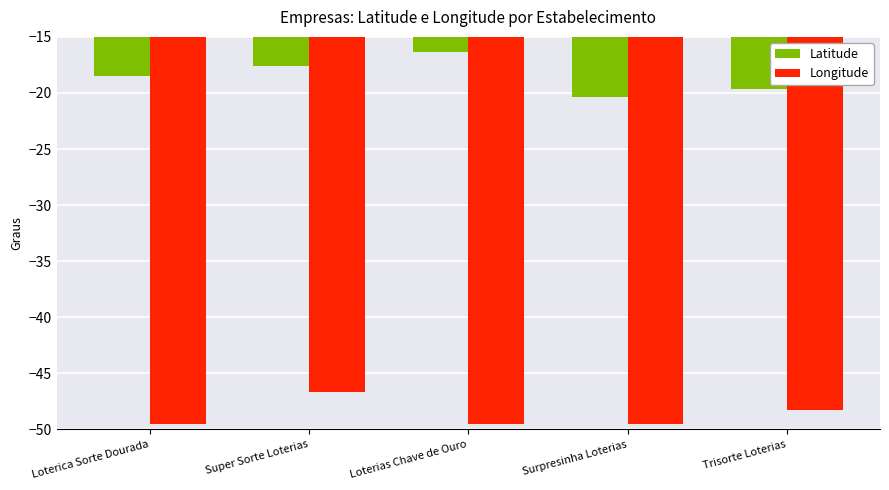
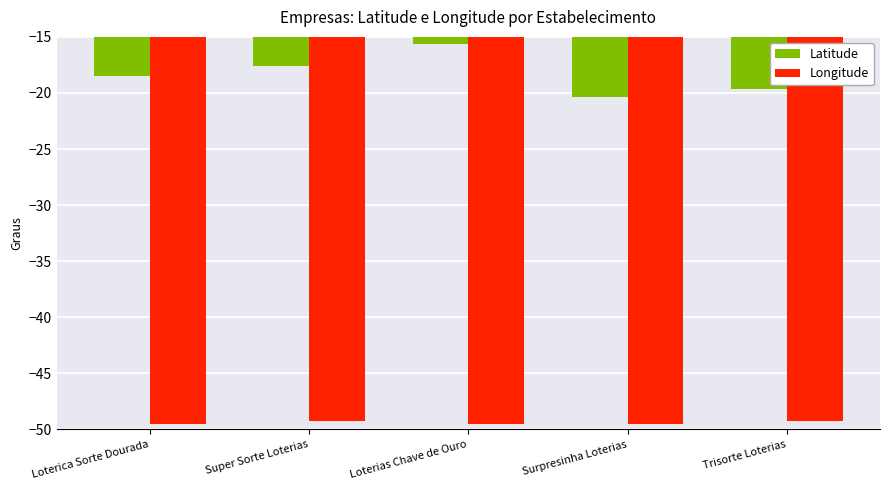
Longitude, Super Sorte Loterias: -46.7 -> -49.3
Latitude, Loterias Chave de Ouro: -16.4 -> -15.6
Longitude, Trisorte Loterias: -48.3 -> -49.2
